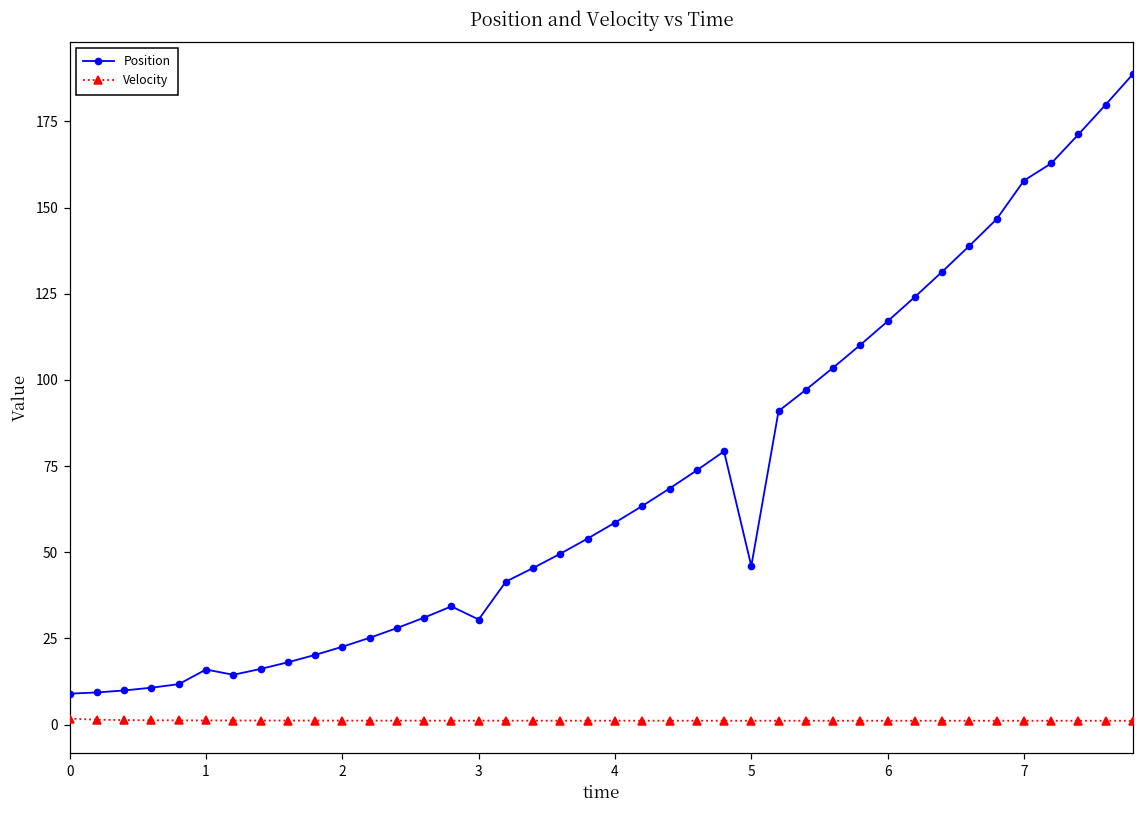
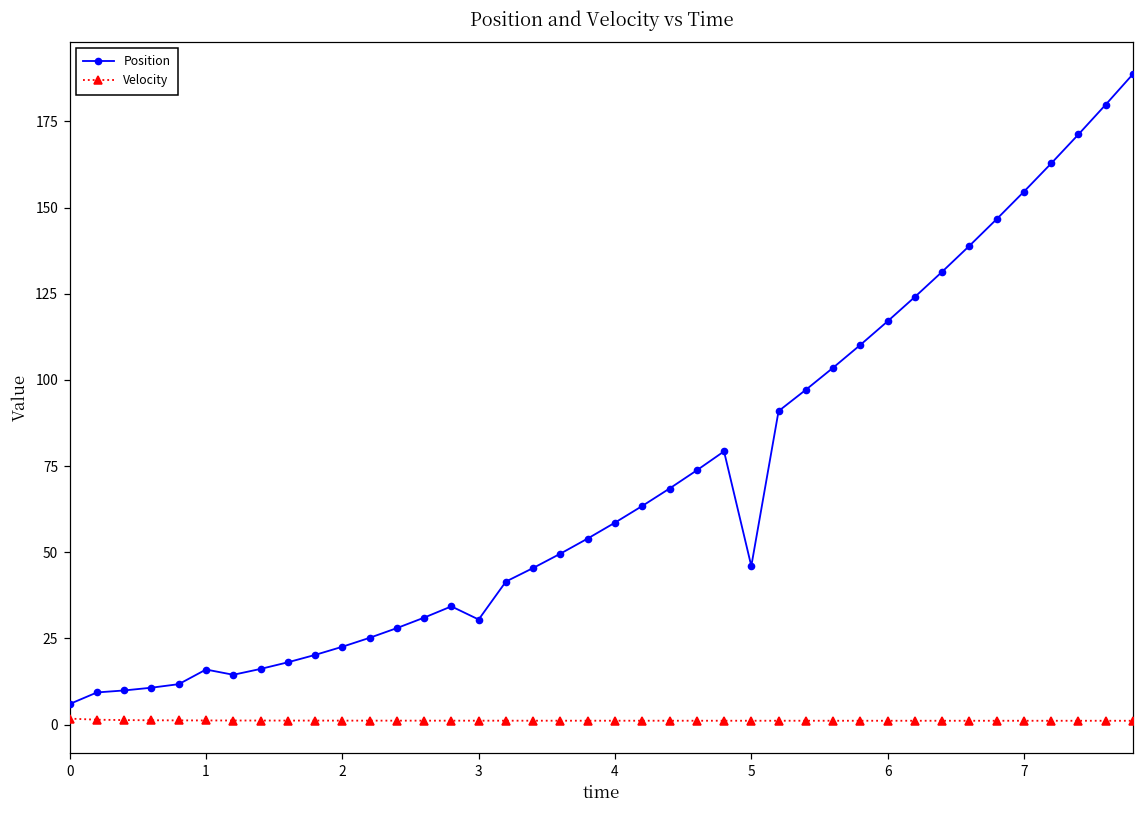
Position, 0: 9 -> 6
Position, 7: 158 -> 155
